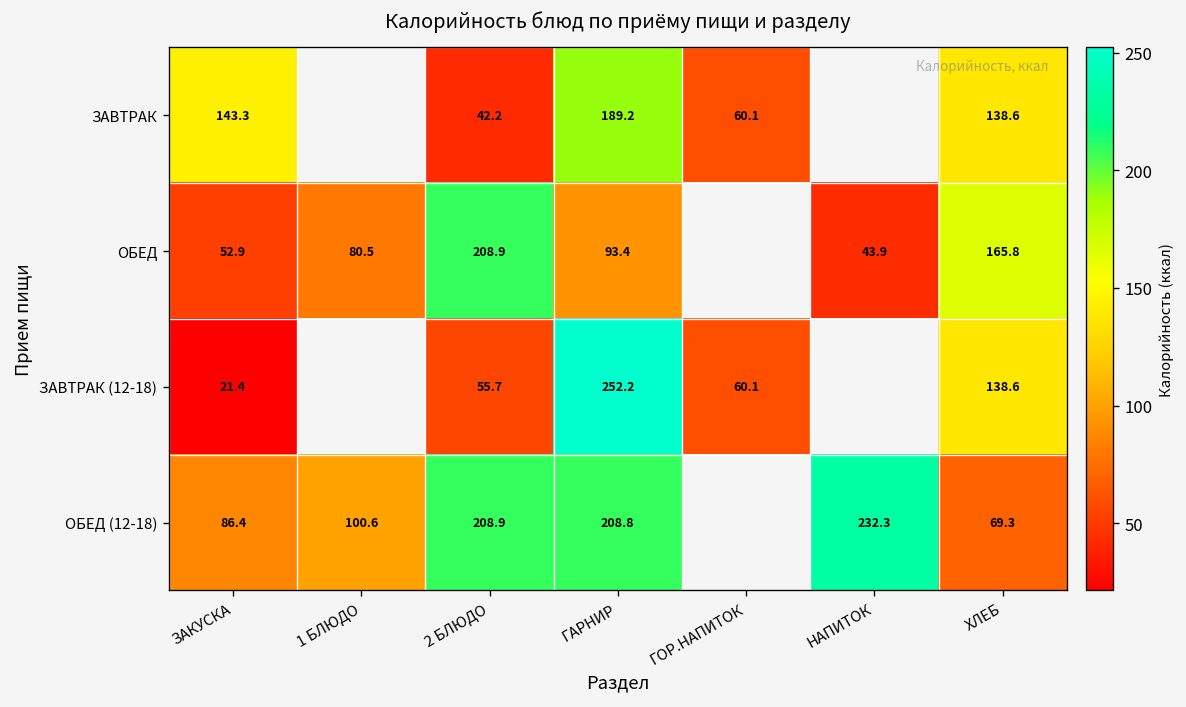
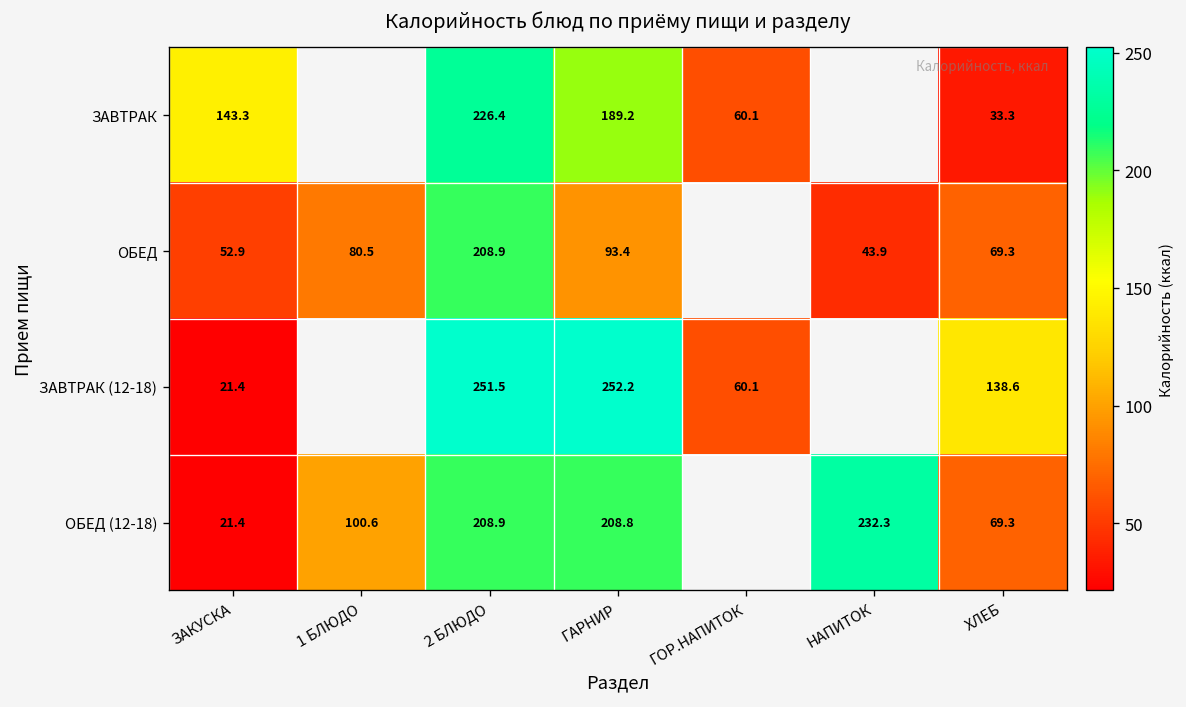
ЗАВТРАК, 2 БЛЮДО: 42.2 -> 226.4
ЗАВТРАК, ХЛЕБ: 138.6 -> 33.3
ОБЕД, ХЛЕБ: 165.8 -> 69.3
ЗАВТРАК (12-18), 2 БЛЮДО: 55.7 -> 251.5
ОБЕД (12-18), ЗАКУСКА: 86.4 -> 21.4
